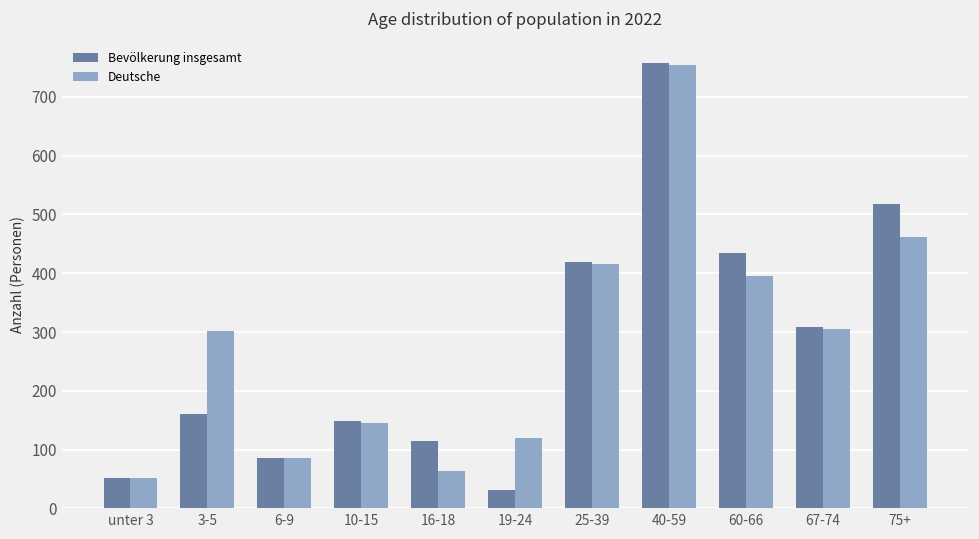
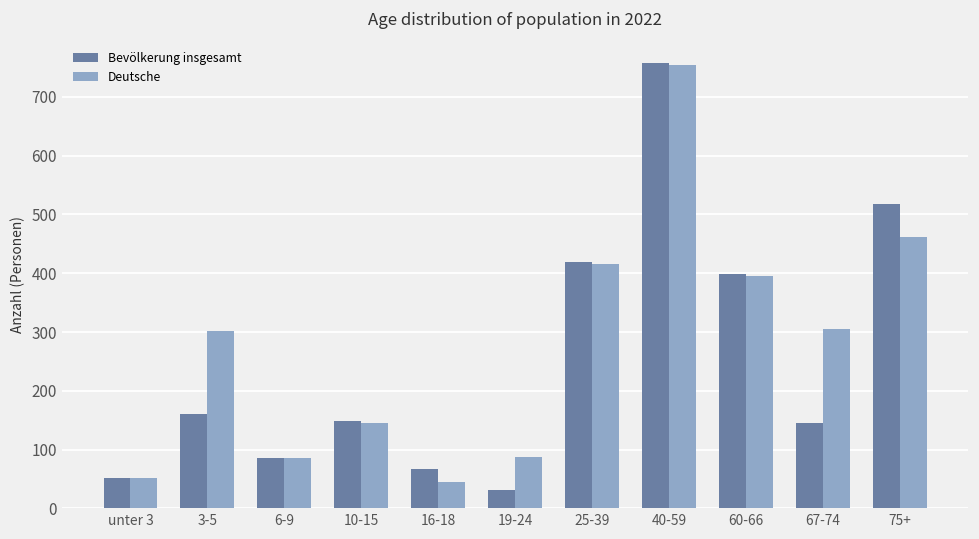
Bevölkerung insgesamt, 16-18: 110 -> 70
Deutsche, 16-18: 60 -> 50
Deutsche, 19-24: 120 -> 90
Bevölkerung insgesamt, 60-66: 440 -> 400
Bevölkerung insgesamt, 67-74: 310 -> 150
